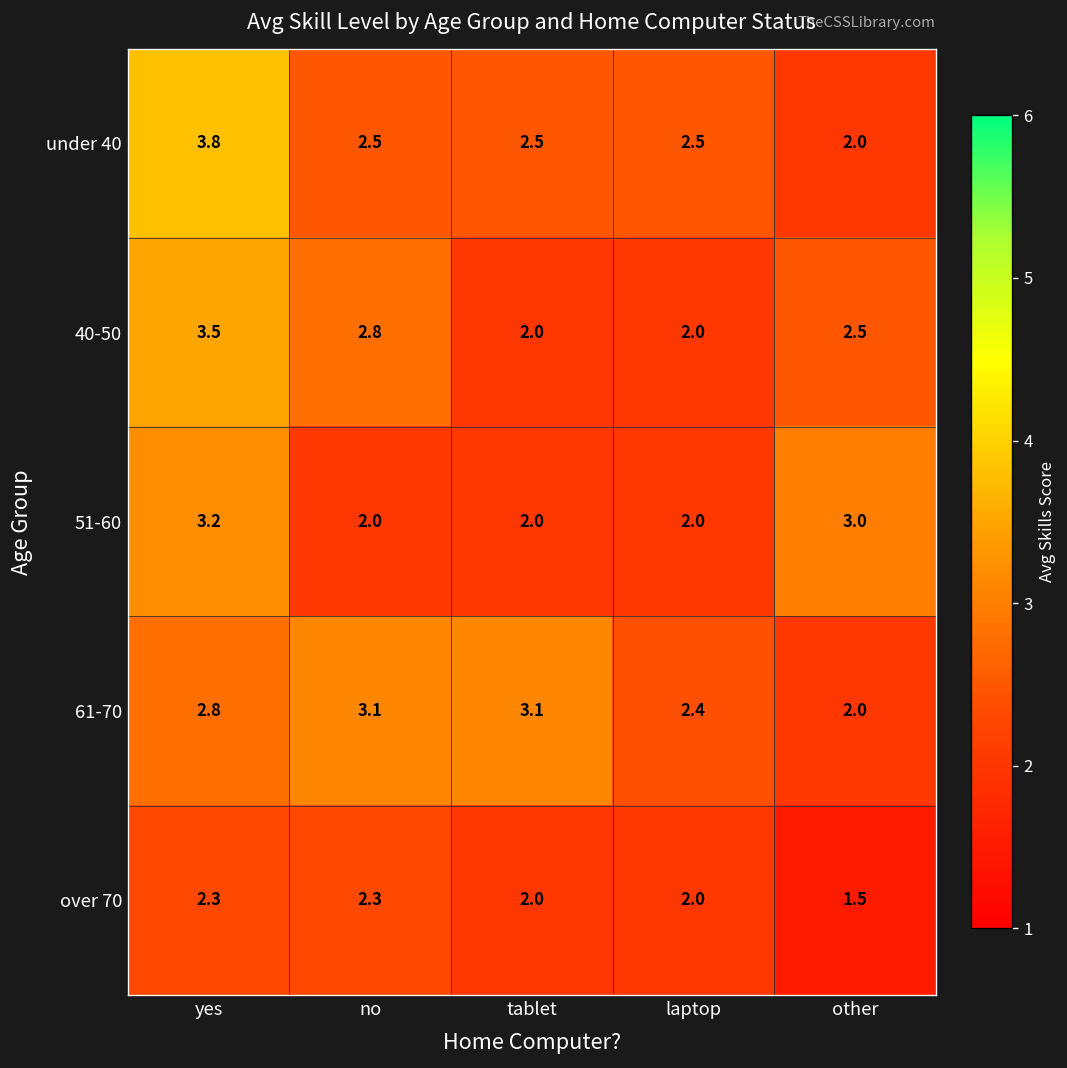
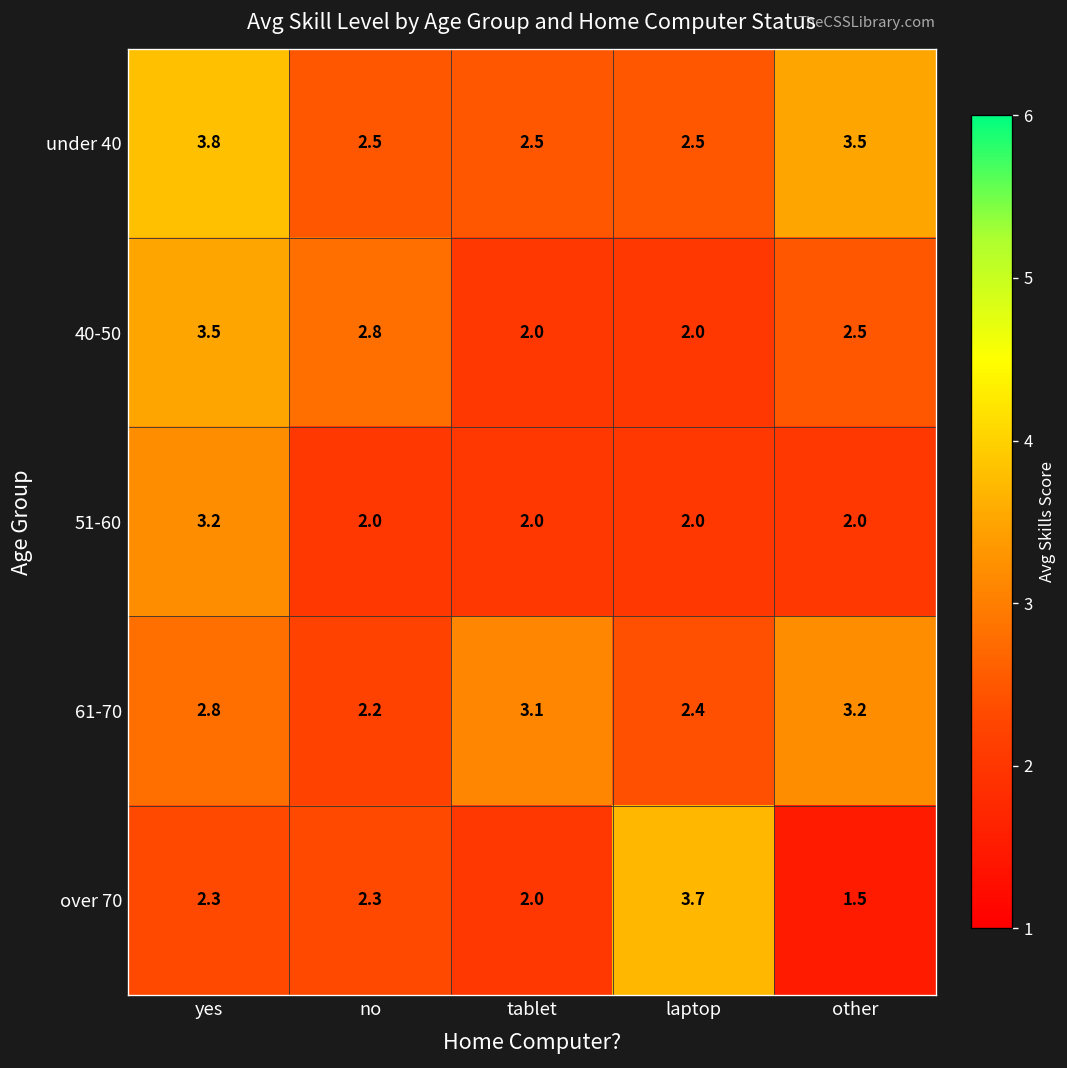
under 40, other: 2.0 -> 3.5
51-60, other: 3.0 -> 2.0
61-70, no: 3.1 -> 2.2
61-70, other: 2.0 -> 3.2
over 70, laptop: 2.0 -> 3.7
